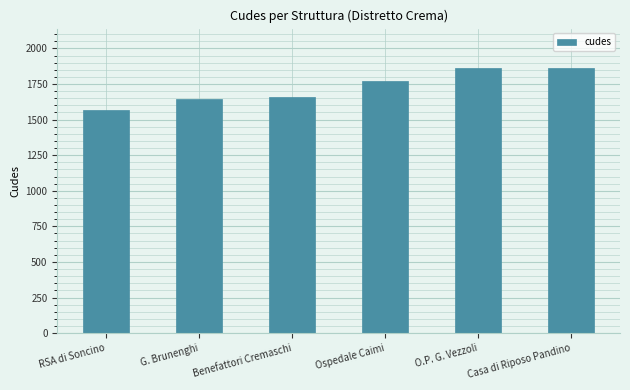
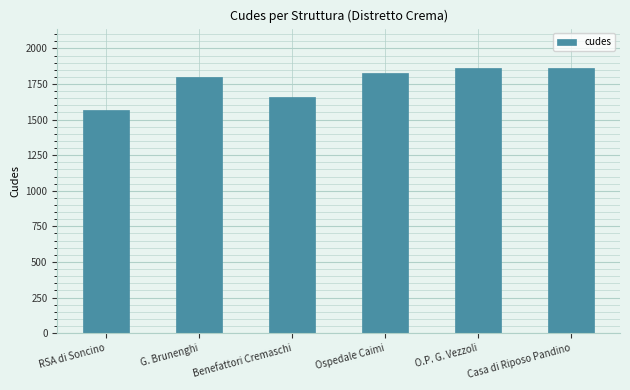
G. Brunenghi: 1640 -> 1800
Ospedale Caimi: 1770 -> 1830
